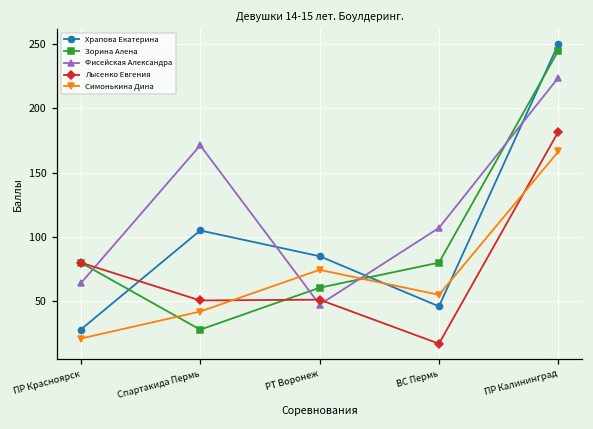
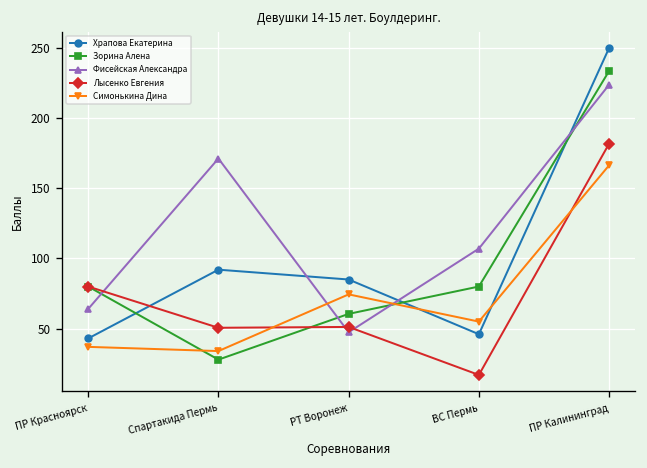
Храпова Екатерина, ПР Красноярск: 28 -> 43
Симонькина Дина, ПР Красноярск: 21 -> 37
Храпова Екатерина, Спартакида Пермь: 105 -> 92
Симонькина Дина, Спартакида Пермь: 42 -> 34
Зорина Алена, ПР Калининград: 245 -> 234
